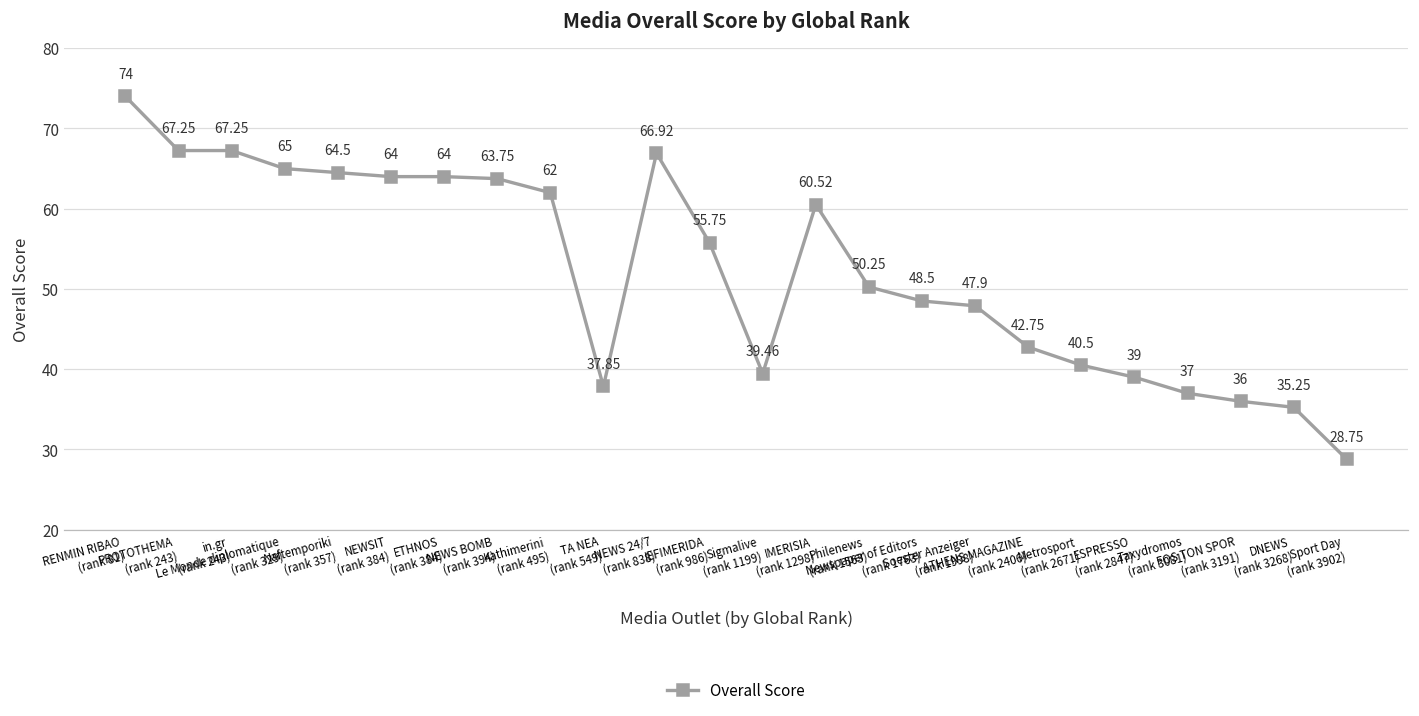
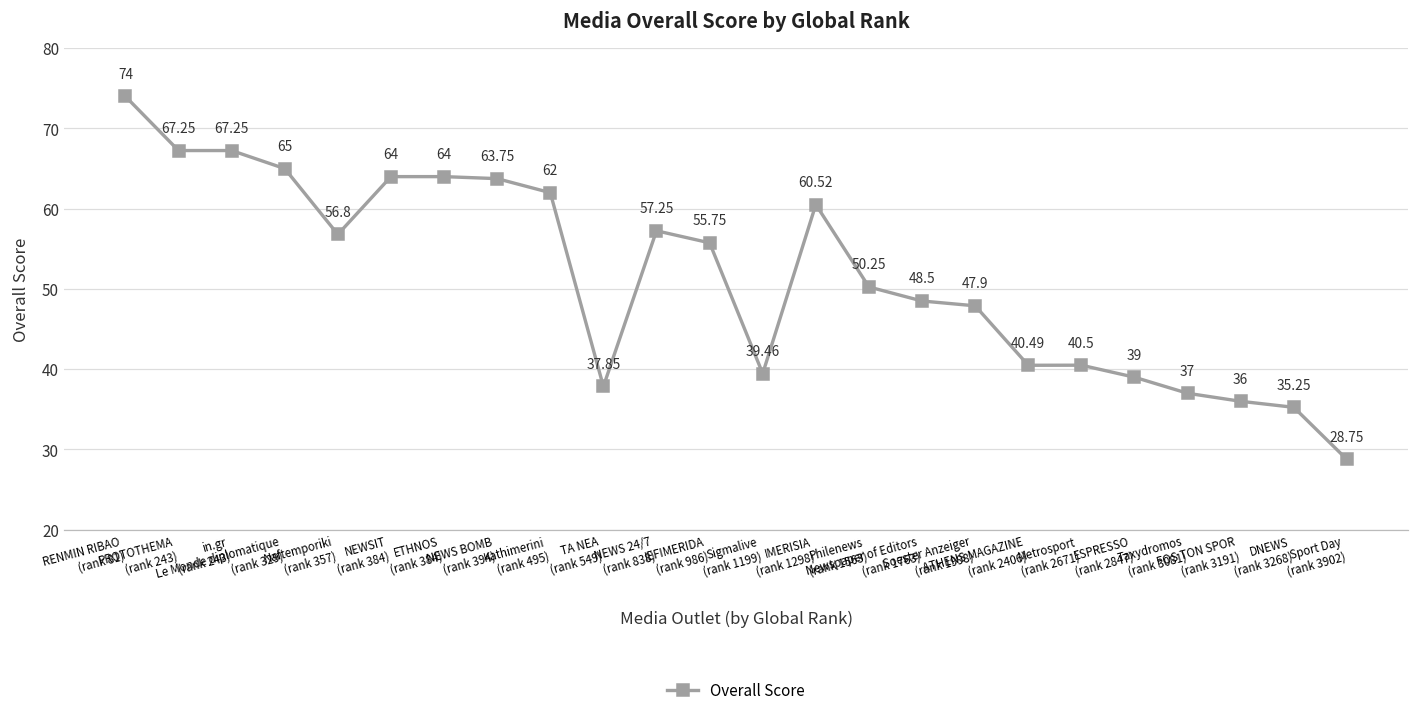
Naftemporiki (rank 357): 64.5 -> 56.8
NEWS 24/7 (rank 838): 66.92 -> 57.25
ATHENS MAGAZINE (rank 2406): 42.75 -> 40.49
